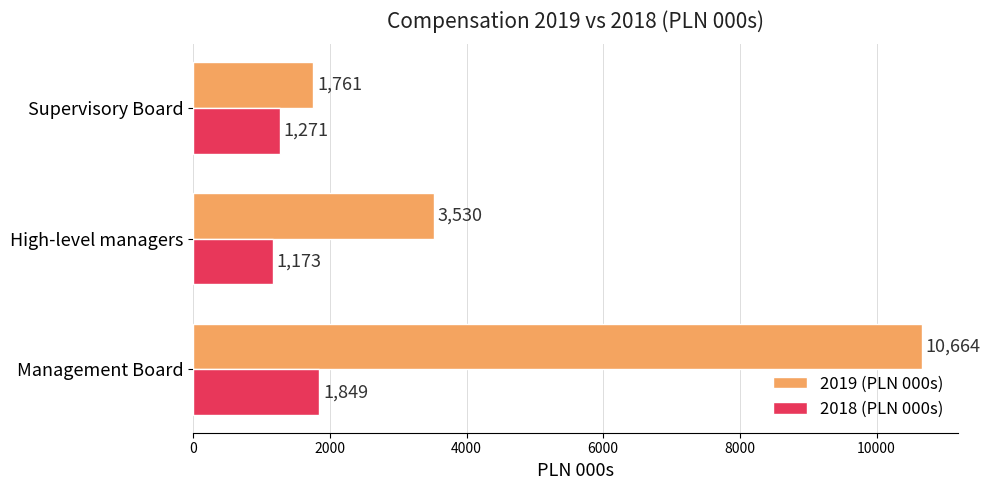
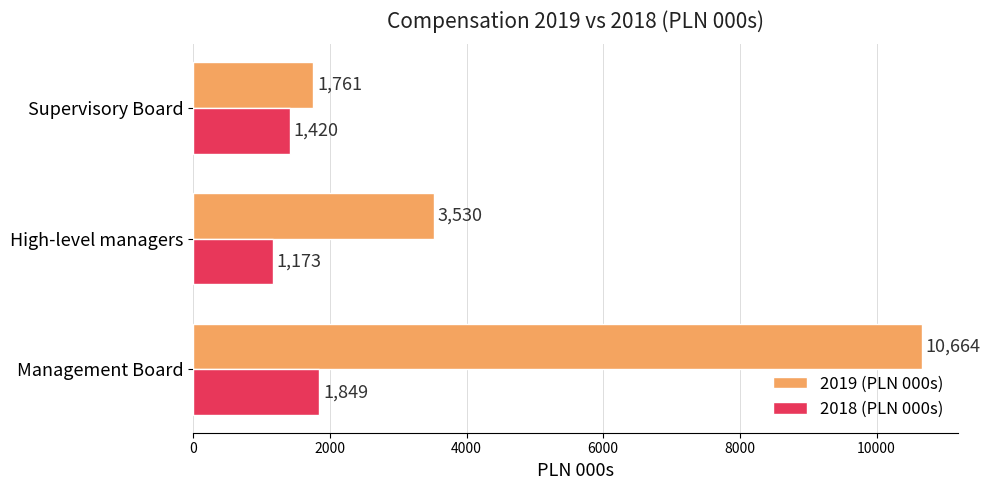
2018 (PLN 000s), Supervisory Board: 1,271 -> 1,420
